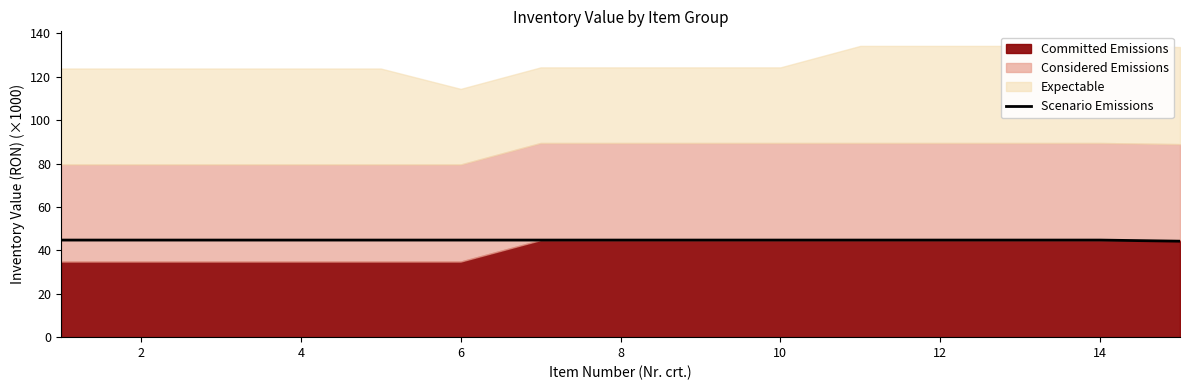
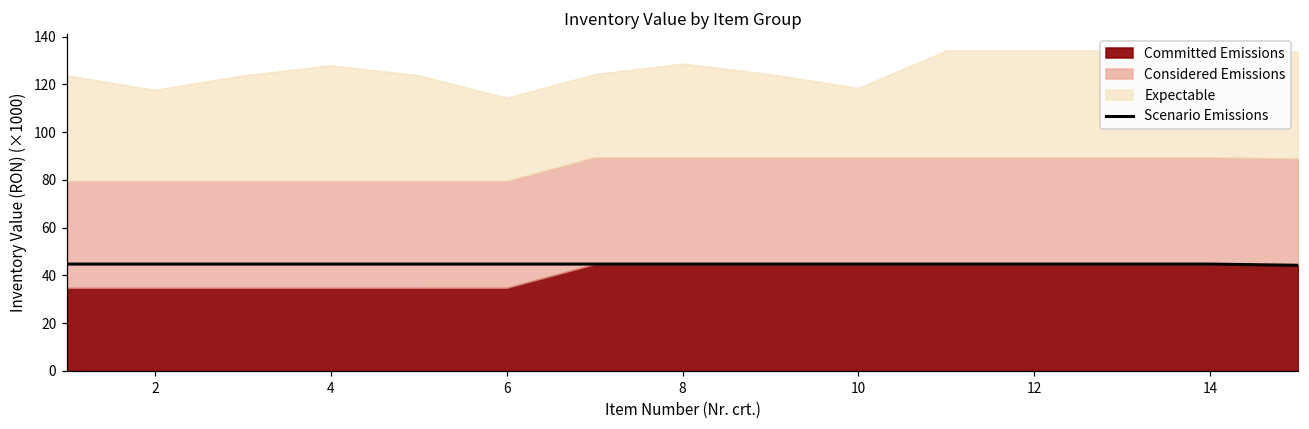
Expectable, 2: 44 -> 38
Expectable, 4: 44 -> 48
Expectable, 8: 35 -> 39
Expectable, 10: 35 -> 29
